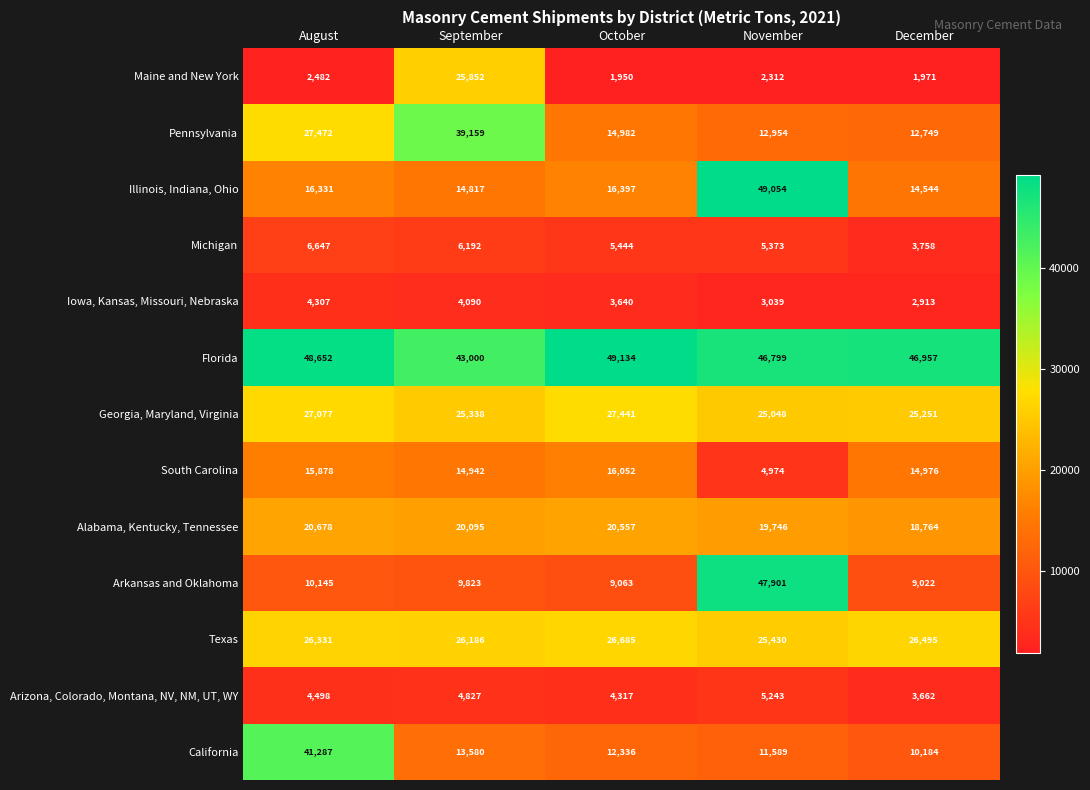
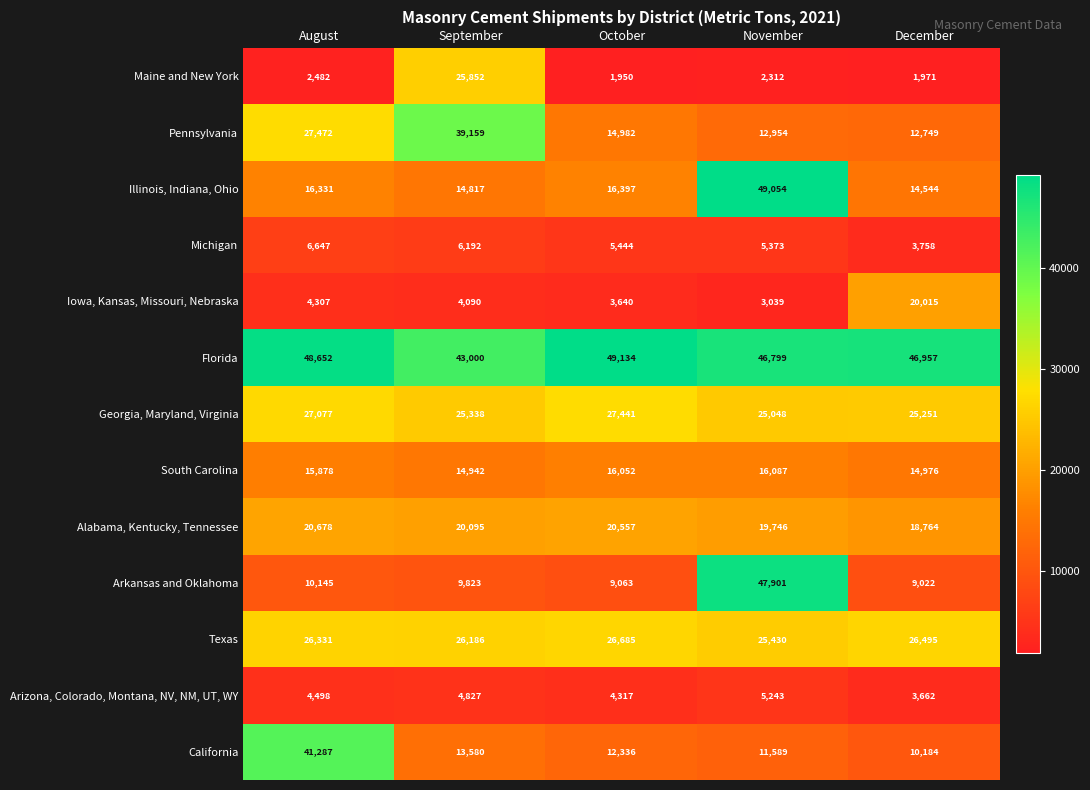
Iowa, Kansas, Missouri, Nebraska, December: 2,913 -> 20,015
South Carolina, November: 4,974 -> 16,087
